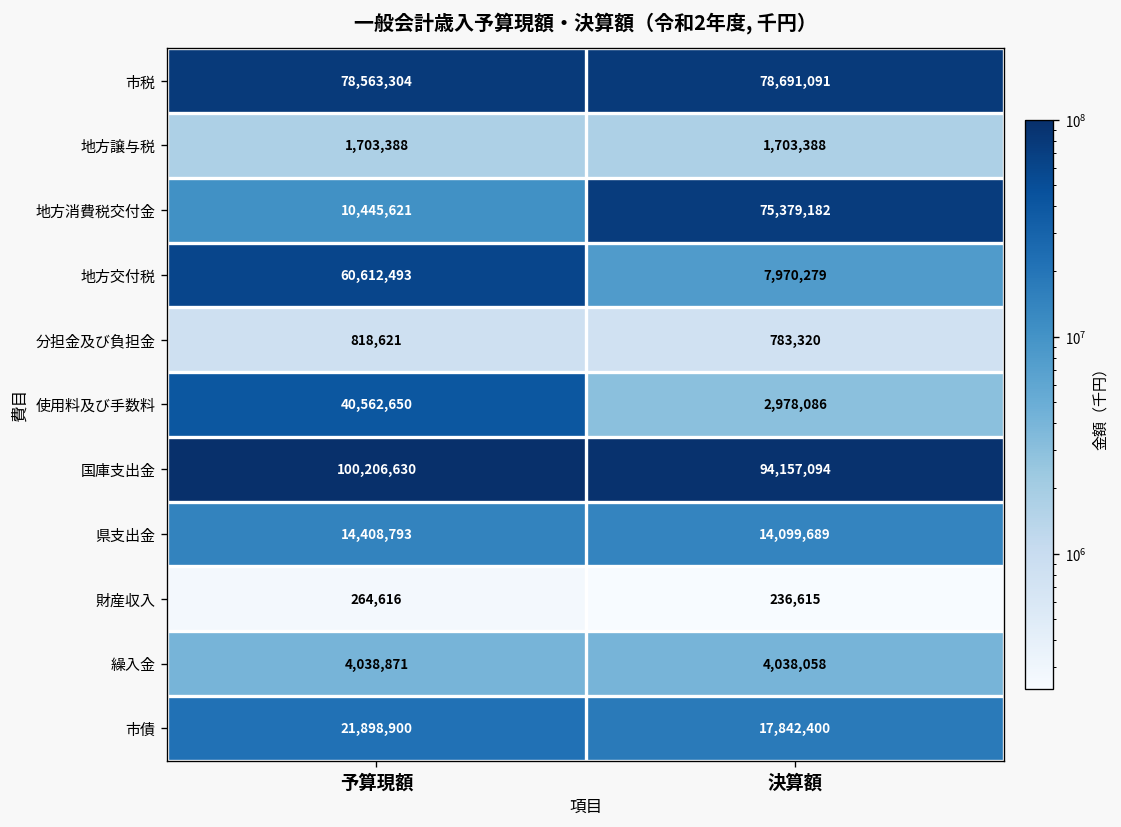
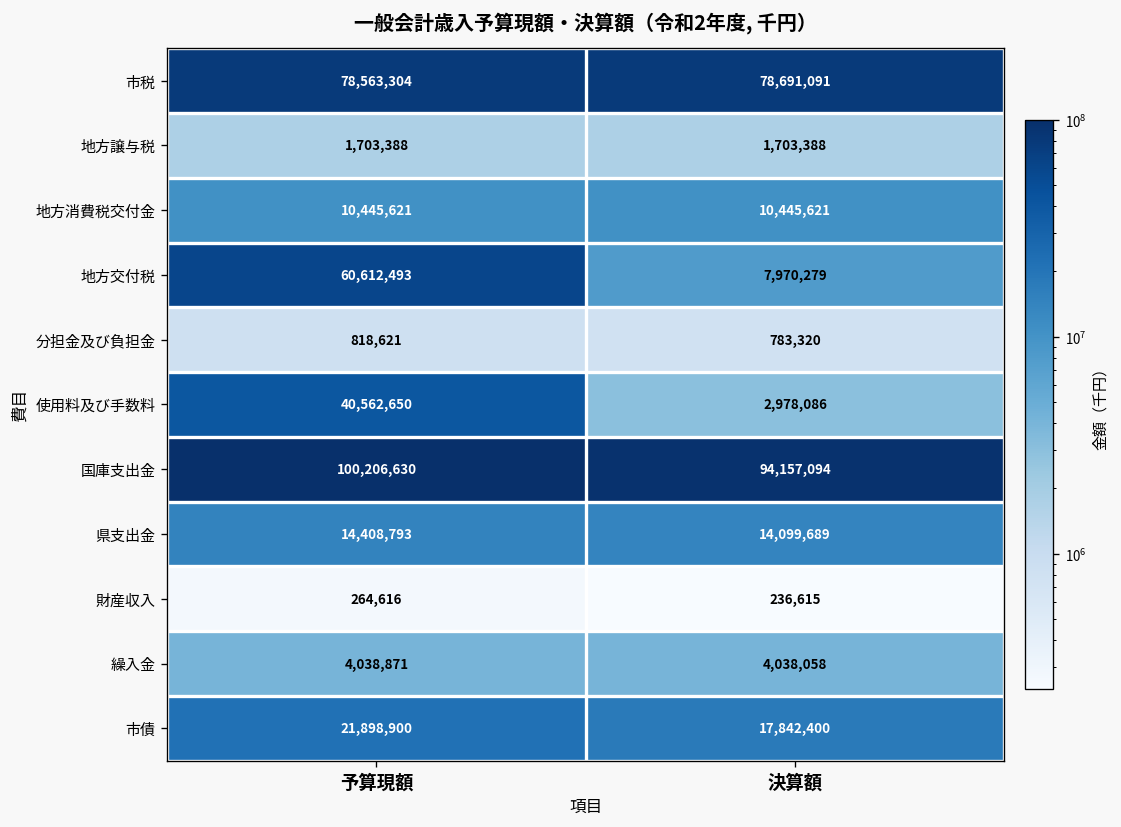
地方消費税交付金, 決算額: 75,379,182 -> 10,445,621
